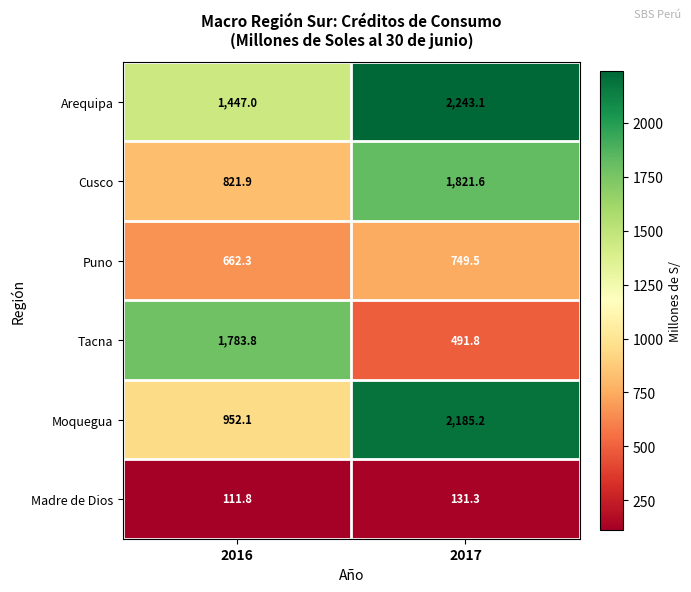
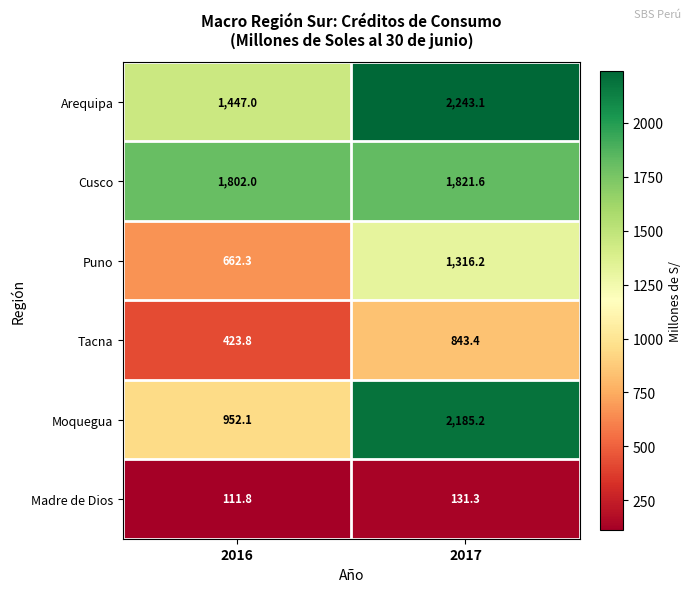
Cusco, 2016: 821.9 -> 1,802.0
Puno, 2017: 749.5 -> 1,316.2
Tacna, 2016: 1,783.8 -> 423.8
Tacna, 2017: 491.8 -> 843.4
